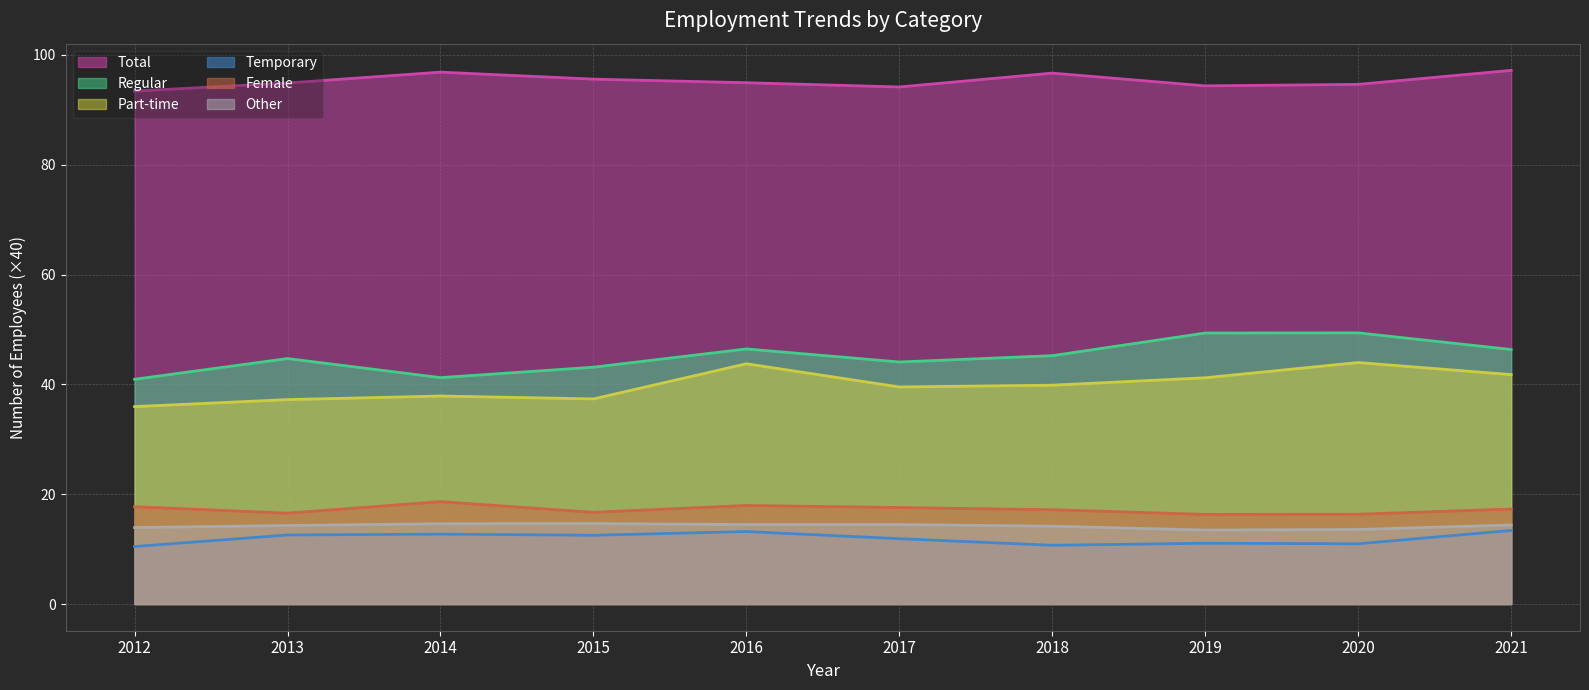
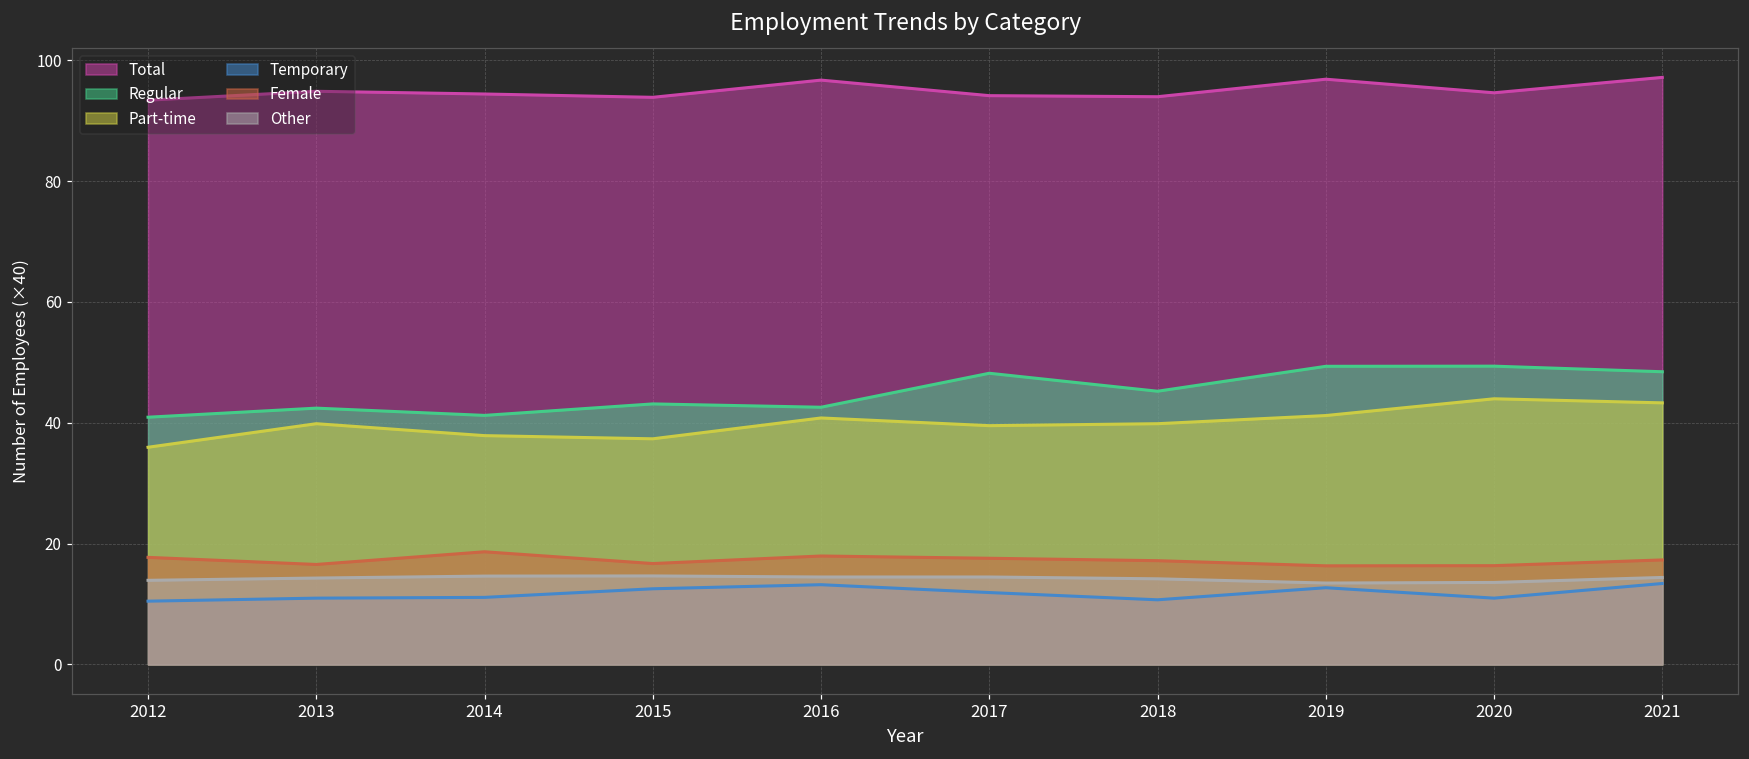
Regular, 2013: 45 -> 42
Part-time, 2013: 37 -> 40
Temporary, 2013: 13 -> 11
Total, 2014: 97 -> 94
Temporary, 2014: 13 -> 11
Total, 2015: 96 -> 94
Total, 2016: 95 -> 97
Regular, 2016: 46 -> 43
Part-time, 2016: 44 -> 41
Regular, 2017: 44 -> 48
Total, 2018: 97 -> 94
Total, 2019: 94 -> 97
Temporary, 2019: 11 -> 13
Regular, 2021: 46 -> 48
Part-time, 2021: 42 -> 43
